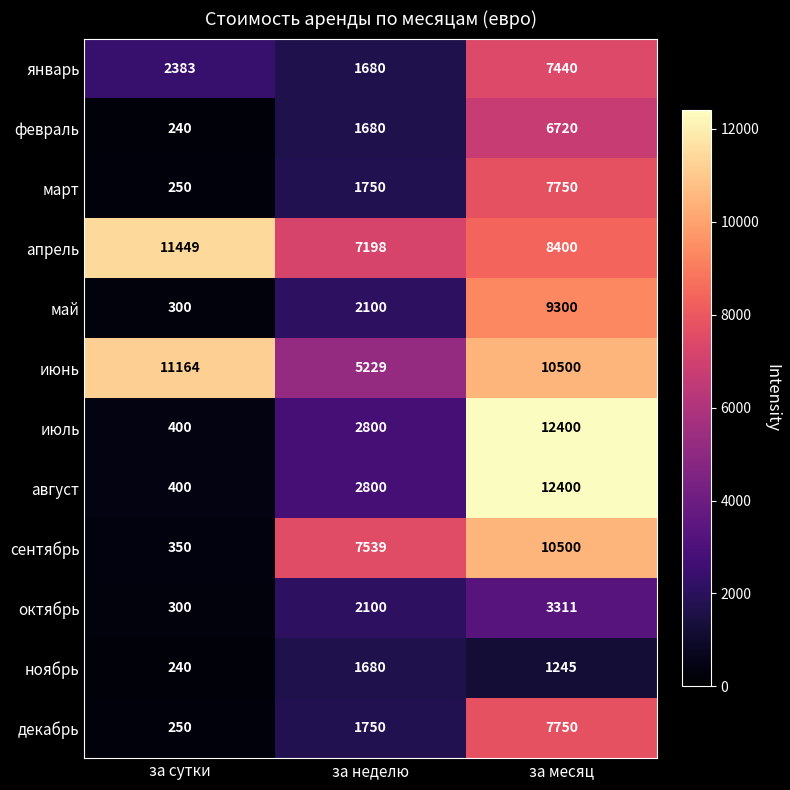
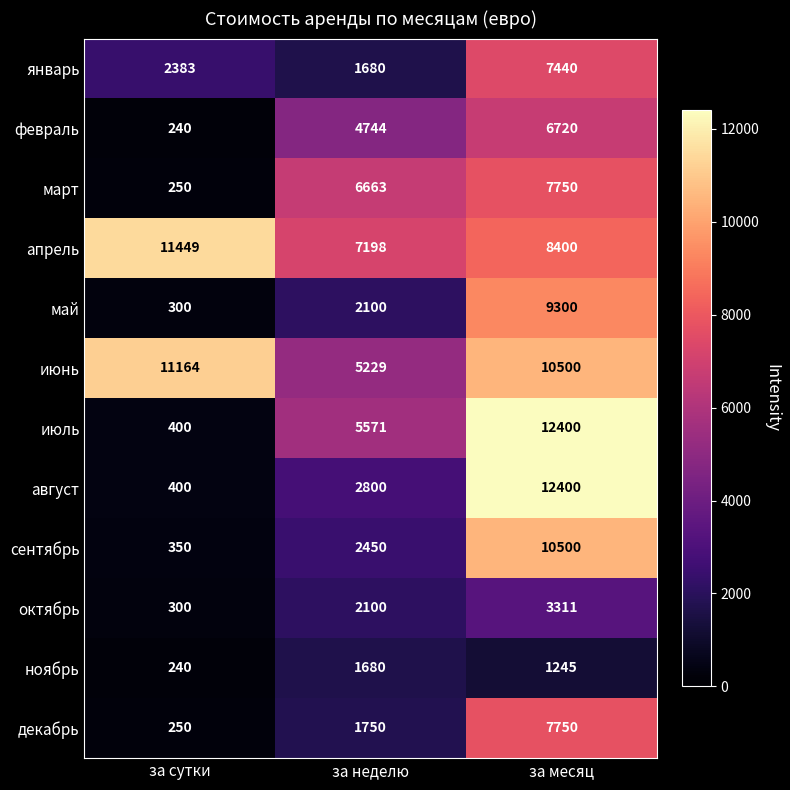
февраль, за неделю: 1680 -> 4744
март, за неделю: 1750 -> 6663
июль, за неделю: 2800 -> 5571
сентябрь, за неделю: 7539 -> 2450
